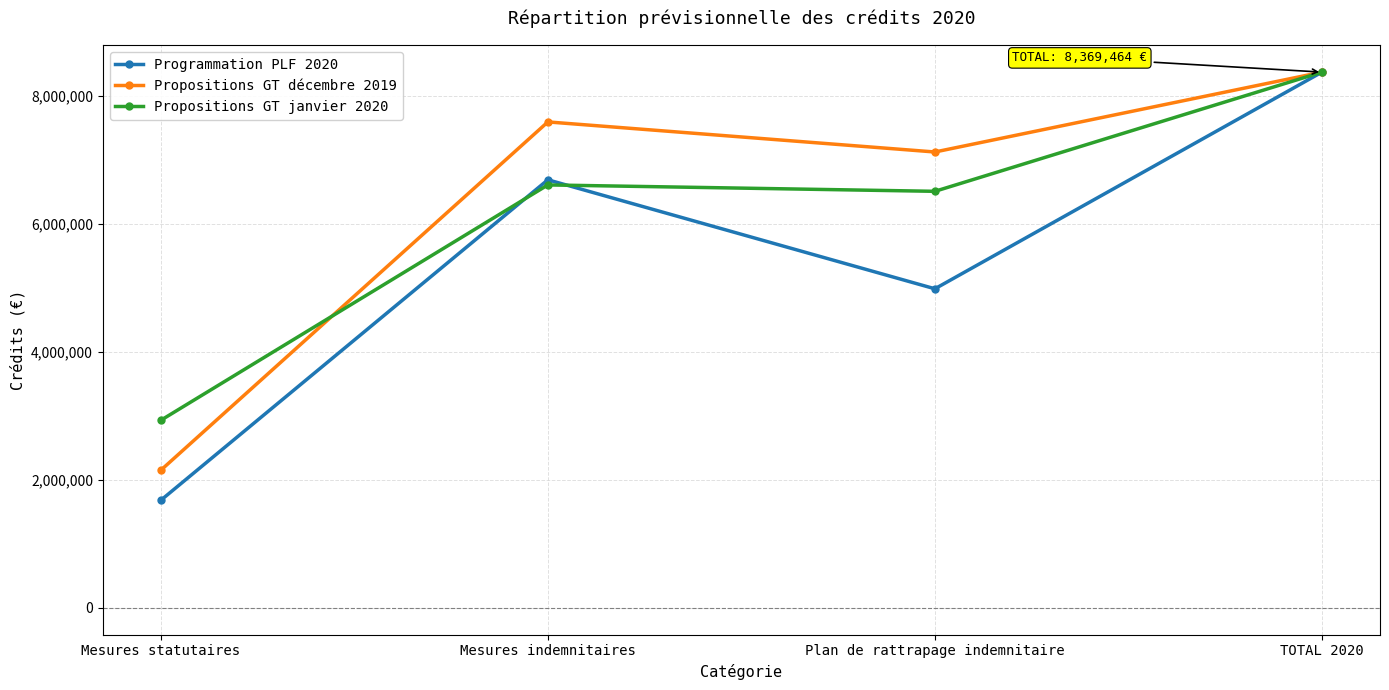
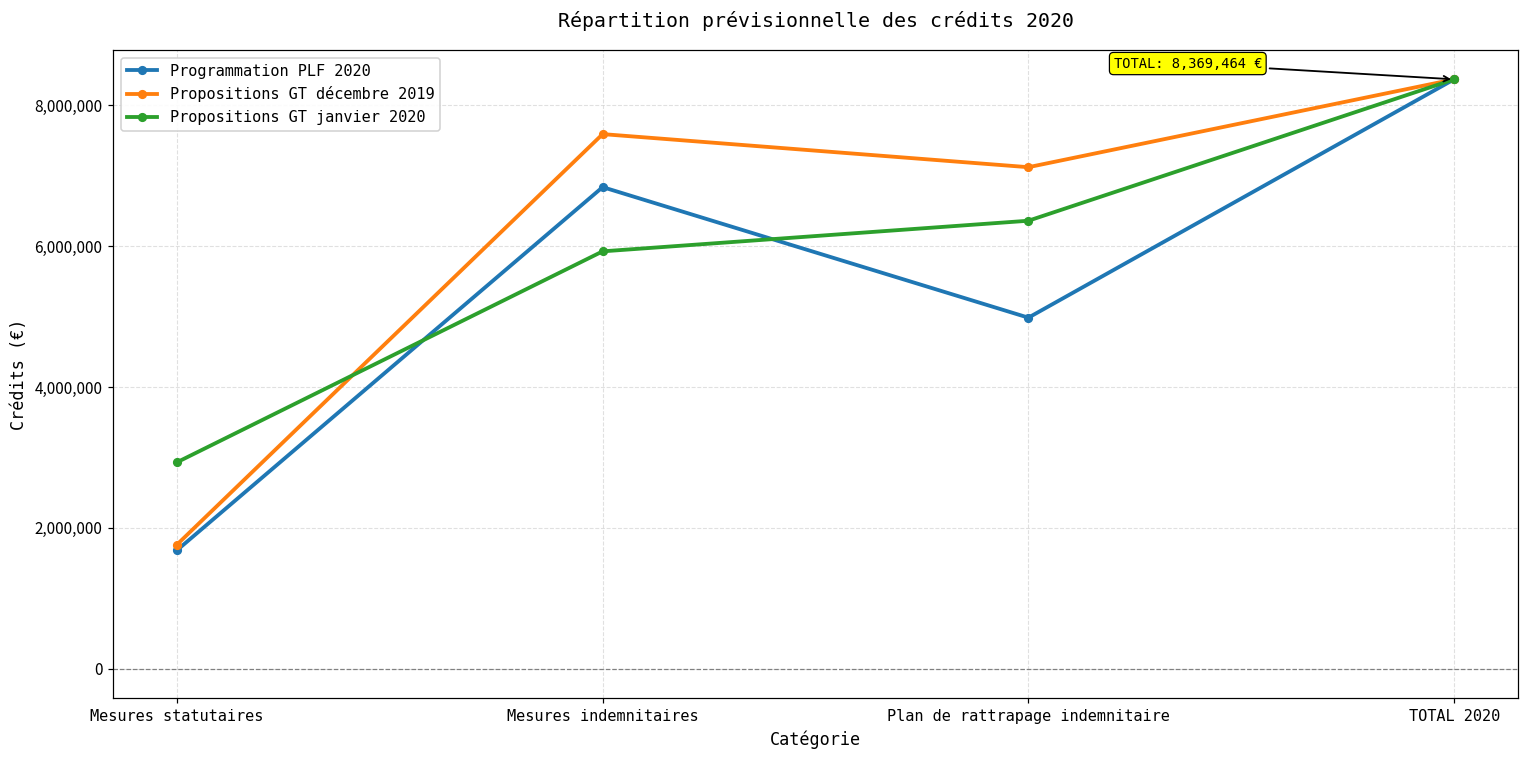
Propositions GT décembre 2019, Mesures statutaires: 2,200,000 -> 1,800,000
Programmation PLF 2020, Mesures indemnitaires: 6,700,000 -> 6,800,000
Propositions GT janvier 2020, Mesures indemnitaires: 6,600,000 -> 5,900,000
Propositions GT janvier 2020, Plan de rattrapage indemnitaire: 6,500,000 -> 6,400,000
